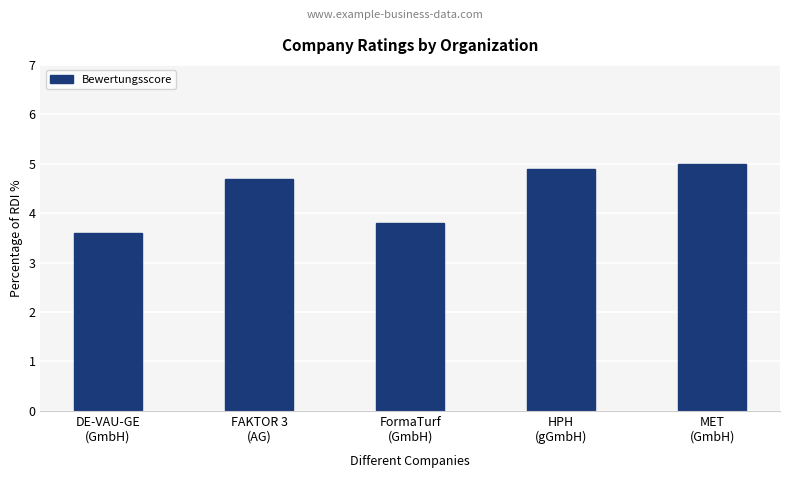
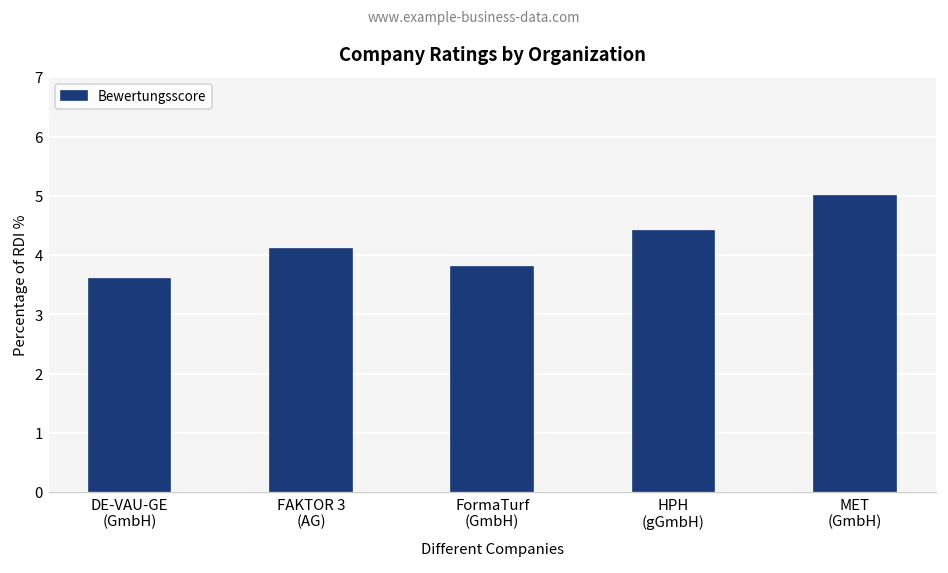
FAKTOR 3 (AG): 4.7 -> 4.1
HPH (gGmbH): 4.9 -> 4.4
